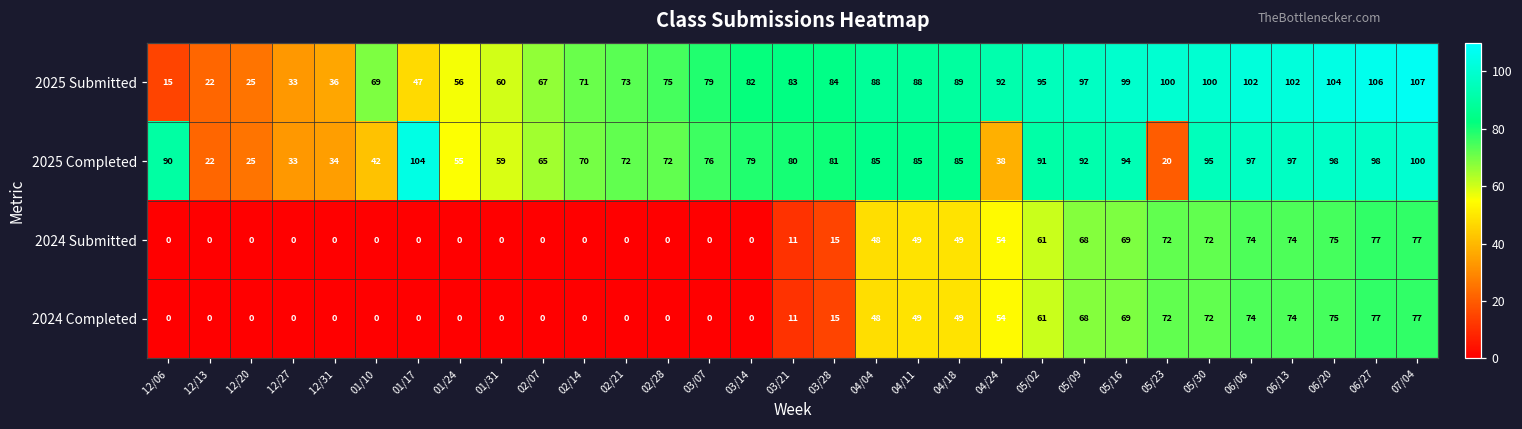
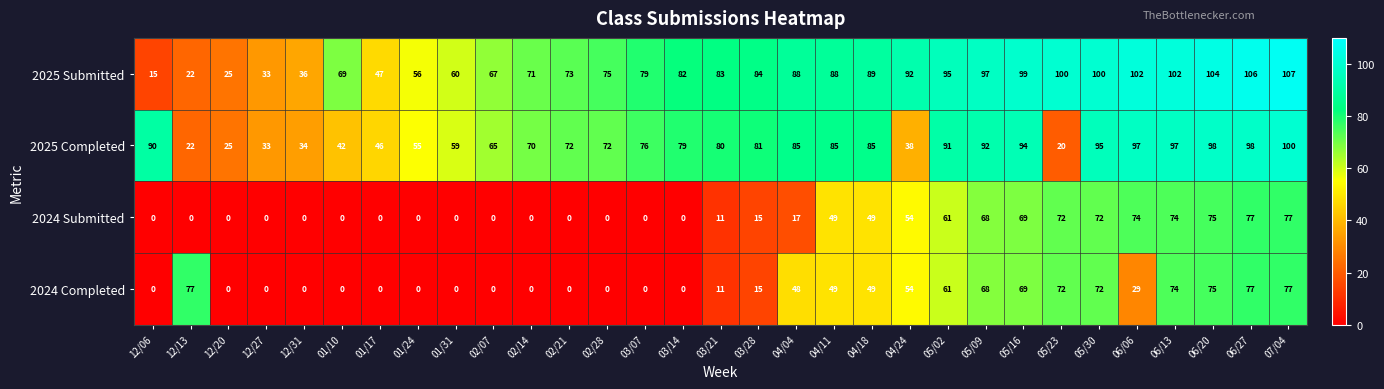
2025 Completed, 01/17: 104 -> 46
2024 Submitted, 04/04: 48 -> 17
2024 Completed, 12/13: 0 -> 77
2024 Completed, 06/06: 74 -> 29
